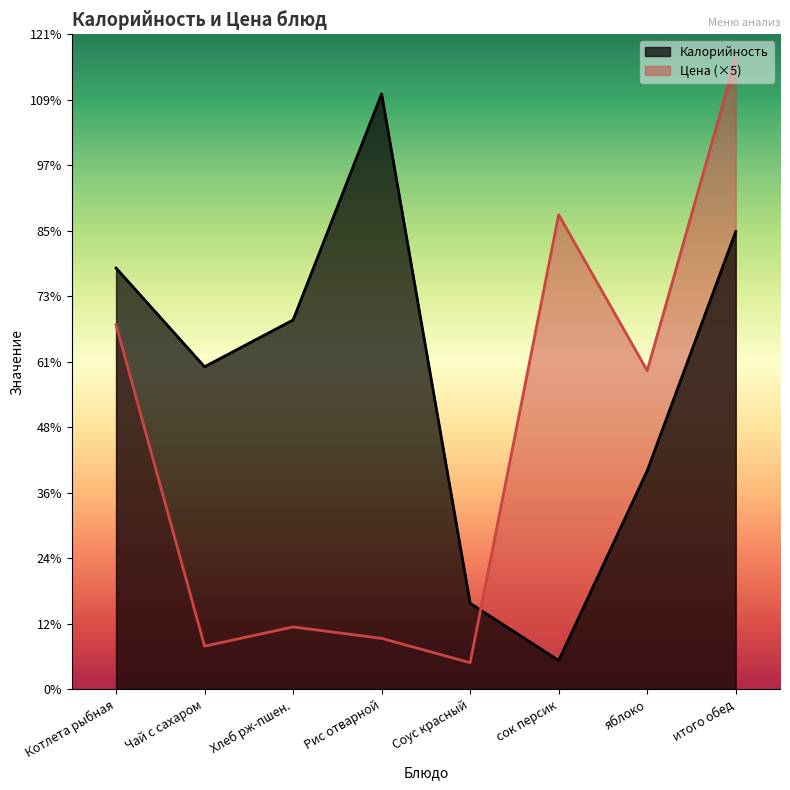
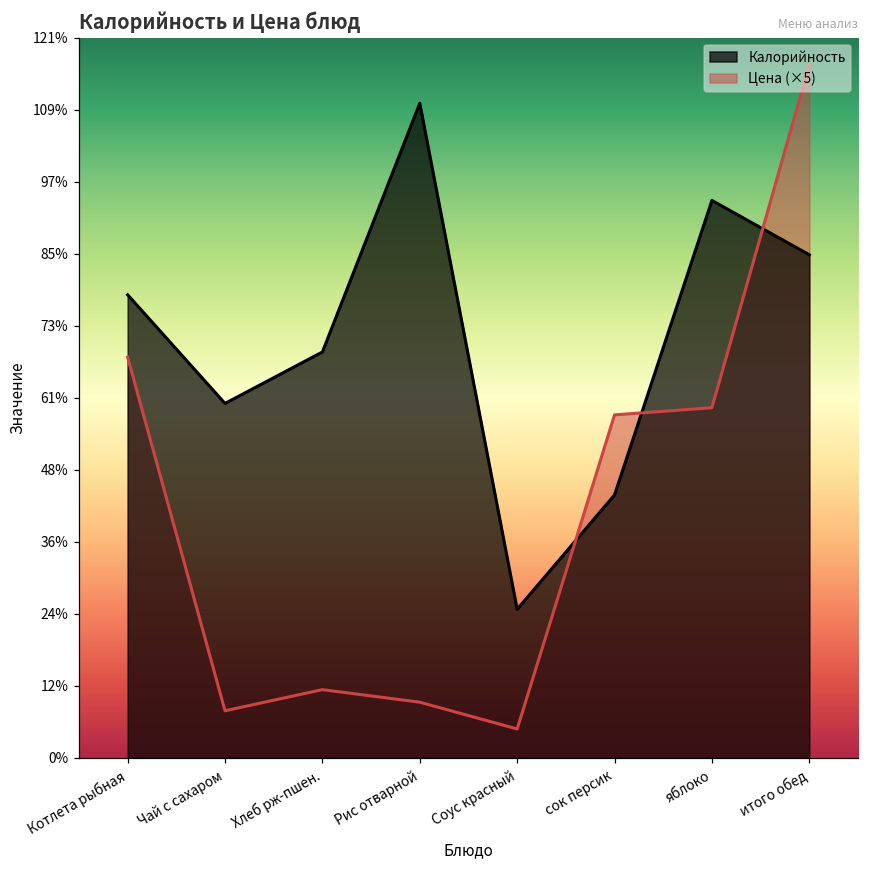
Калорийность, Соус красный: 16% -> 25%
Калорийность, сок персик: 5% -> 44%
Цена (×5), сок персик: 88% -> 58%
Калорийность, яблоко: 40% -> 94%
